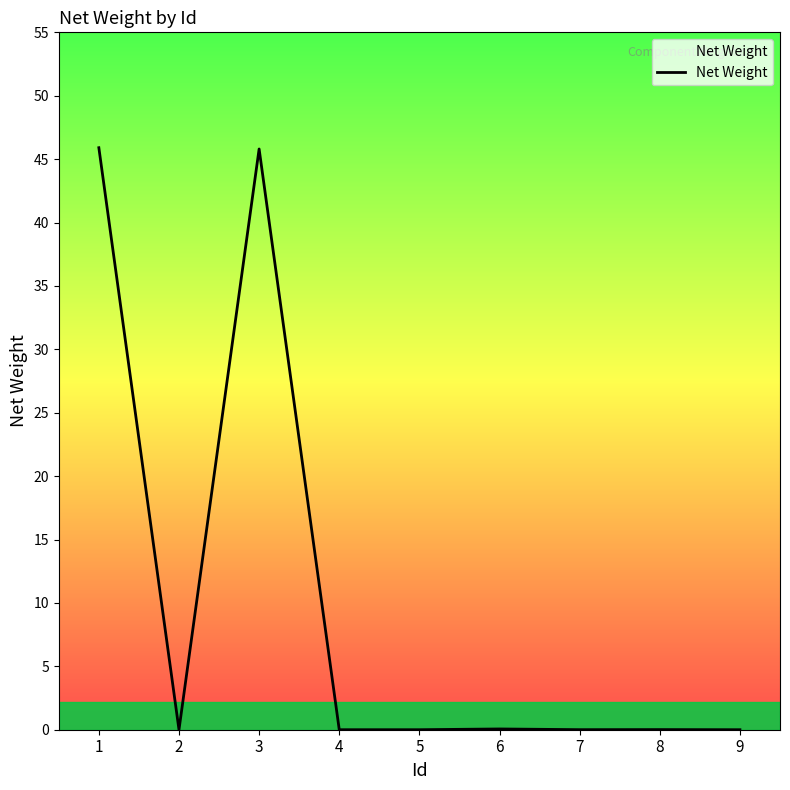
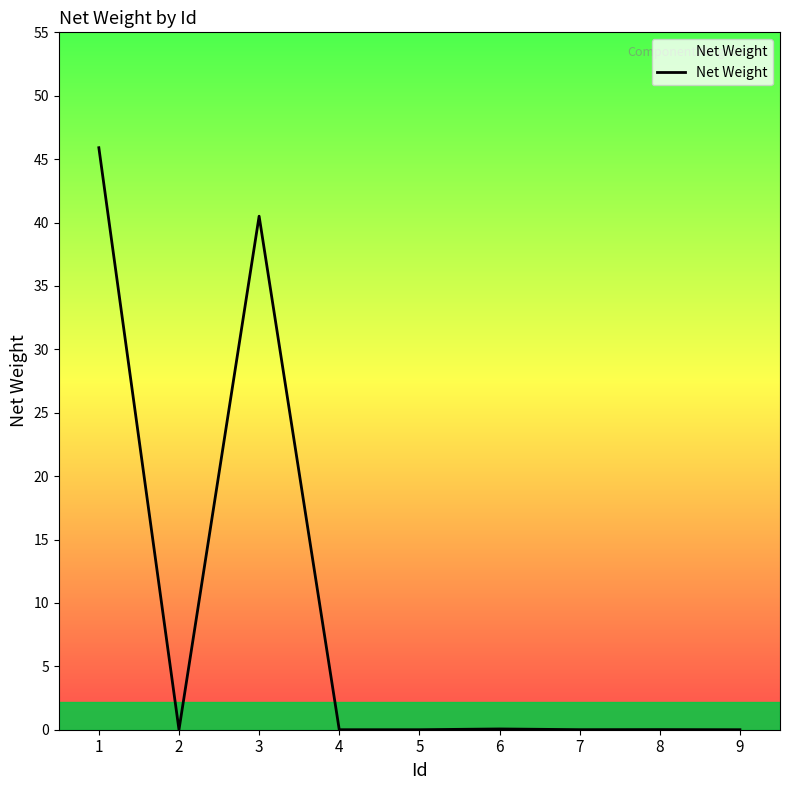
3: 45.8 -> 40.5
